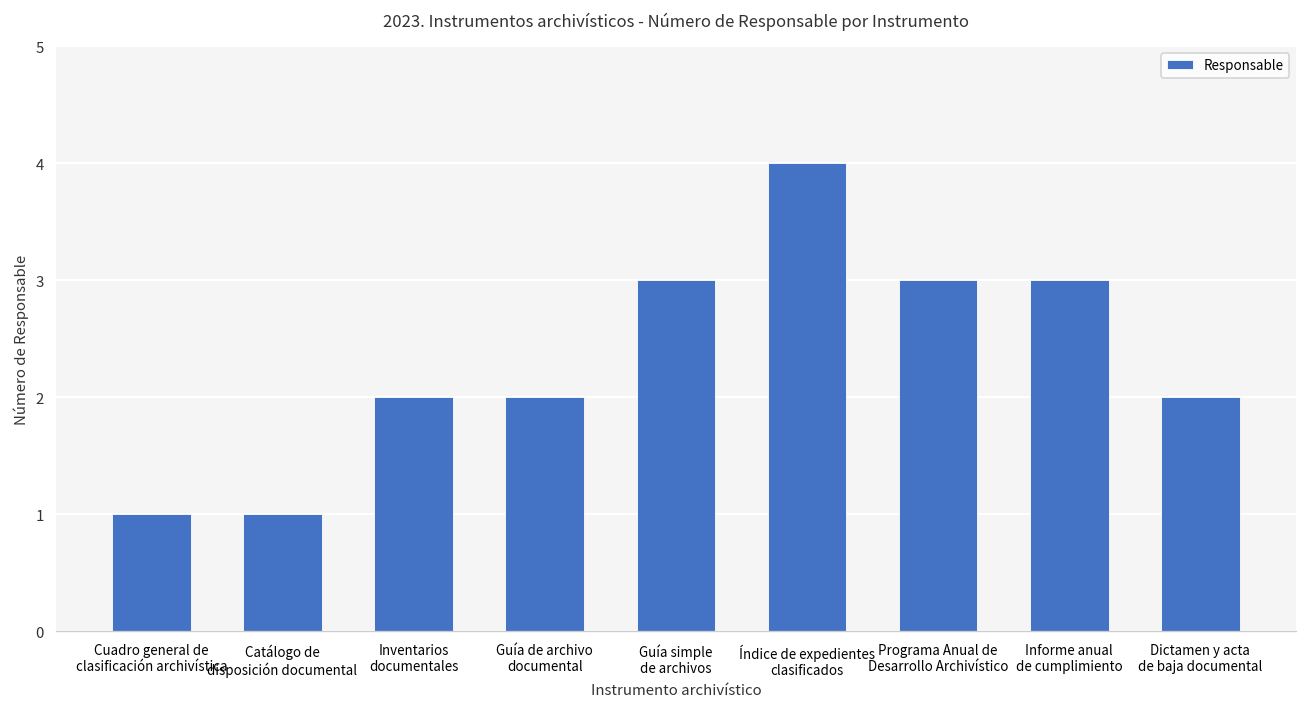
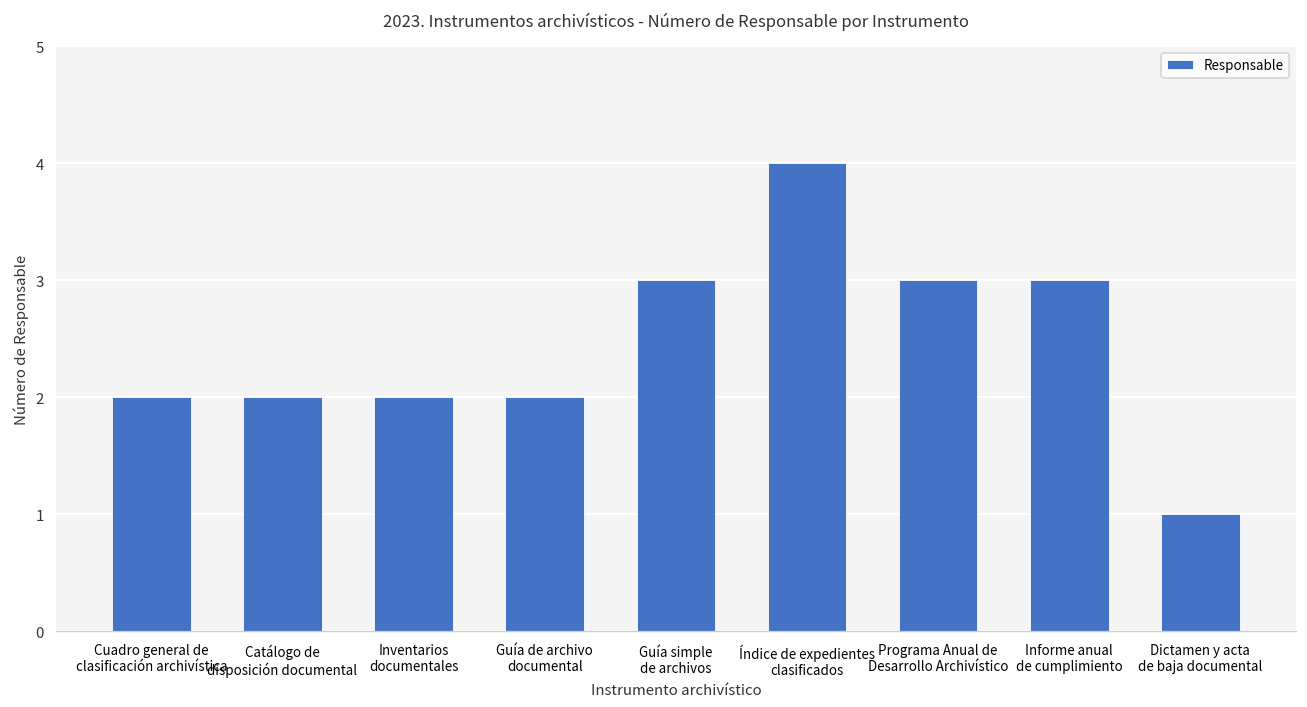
Cuadro general de clasificación archivística: 1 -> 2
Catálogo de disposición documental: 1 -> 2
Dictamen y acta de baja documental: 2 -> 1
